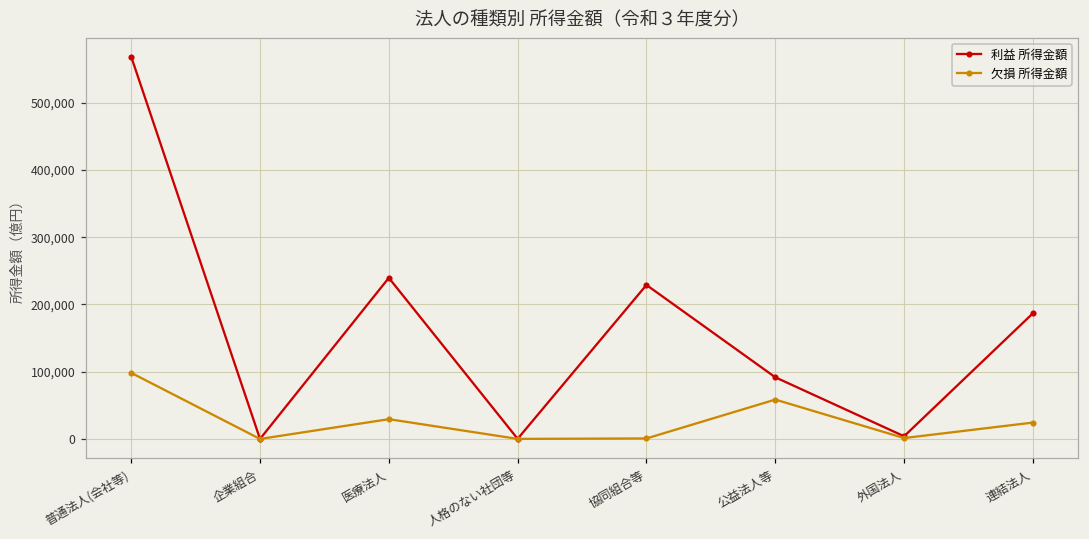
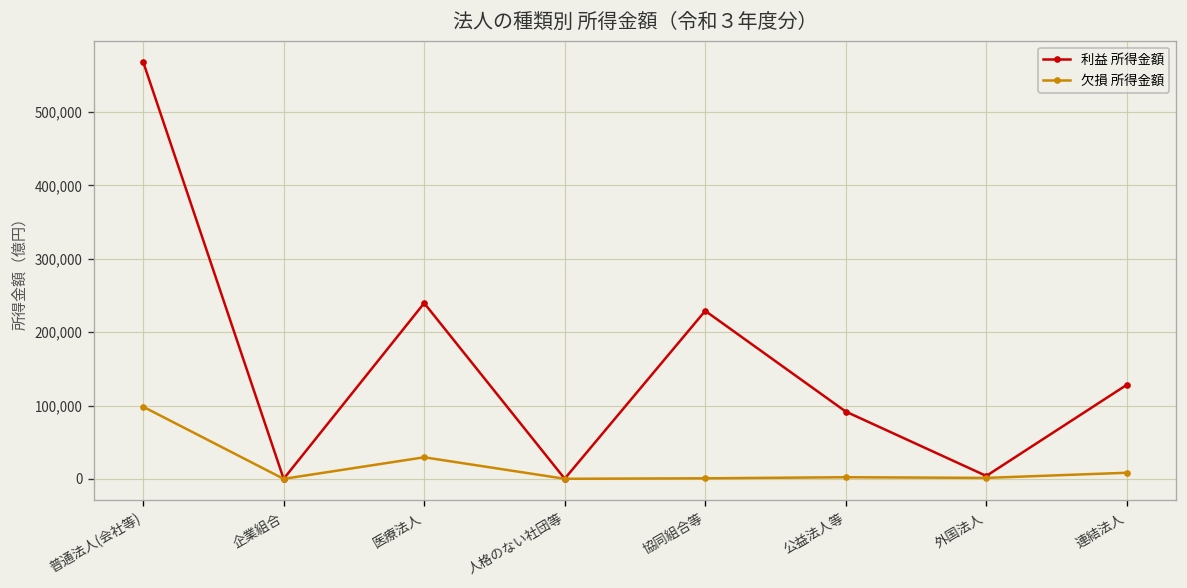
欠損 所得金額, 公益法人等: 60,000 -> 0
利益 所得金額, 連結法人: 190,000 -> 130,000
欠損 所得金額, 連結法人: 20,000 -> 10,000
